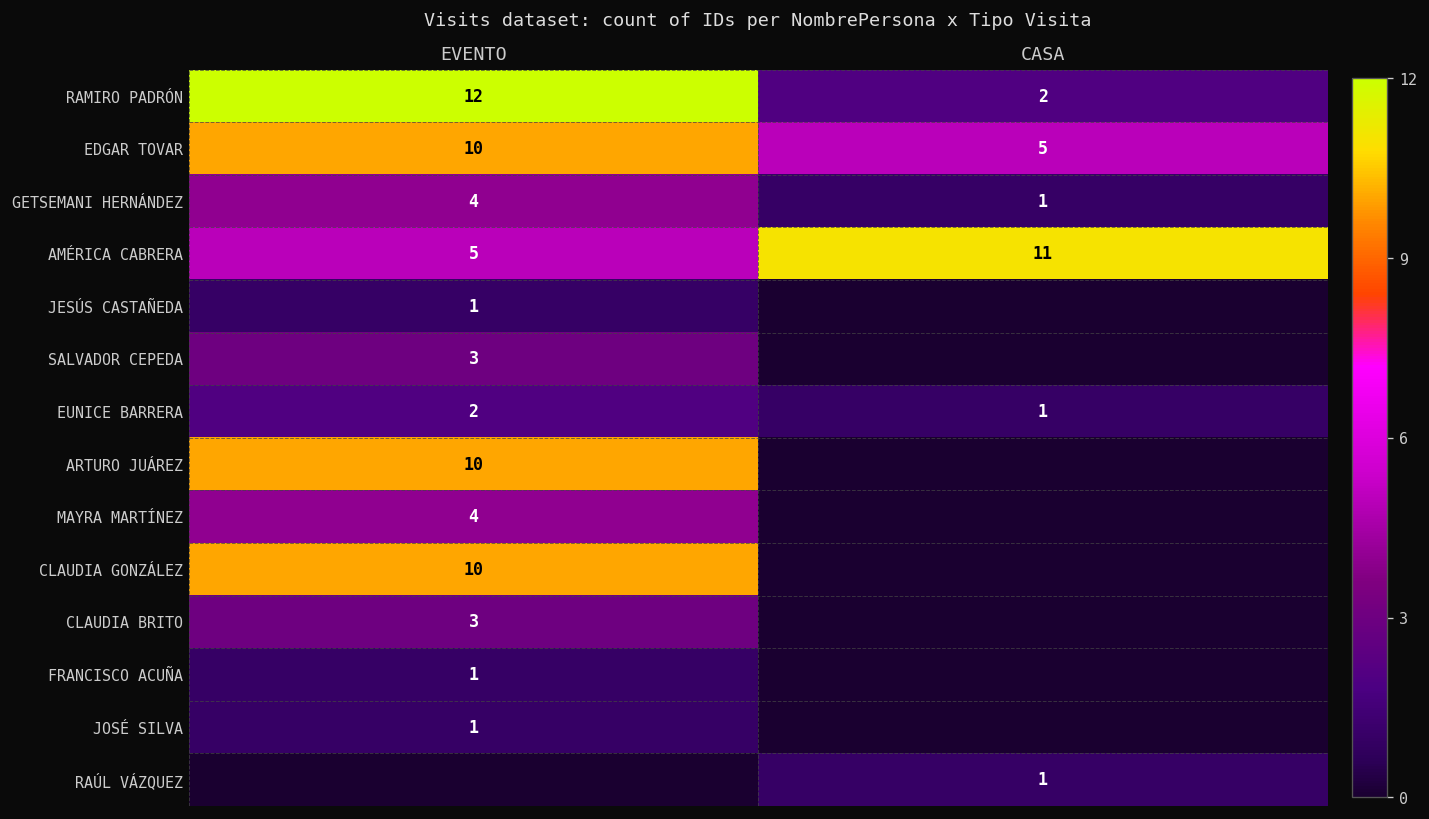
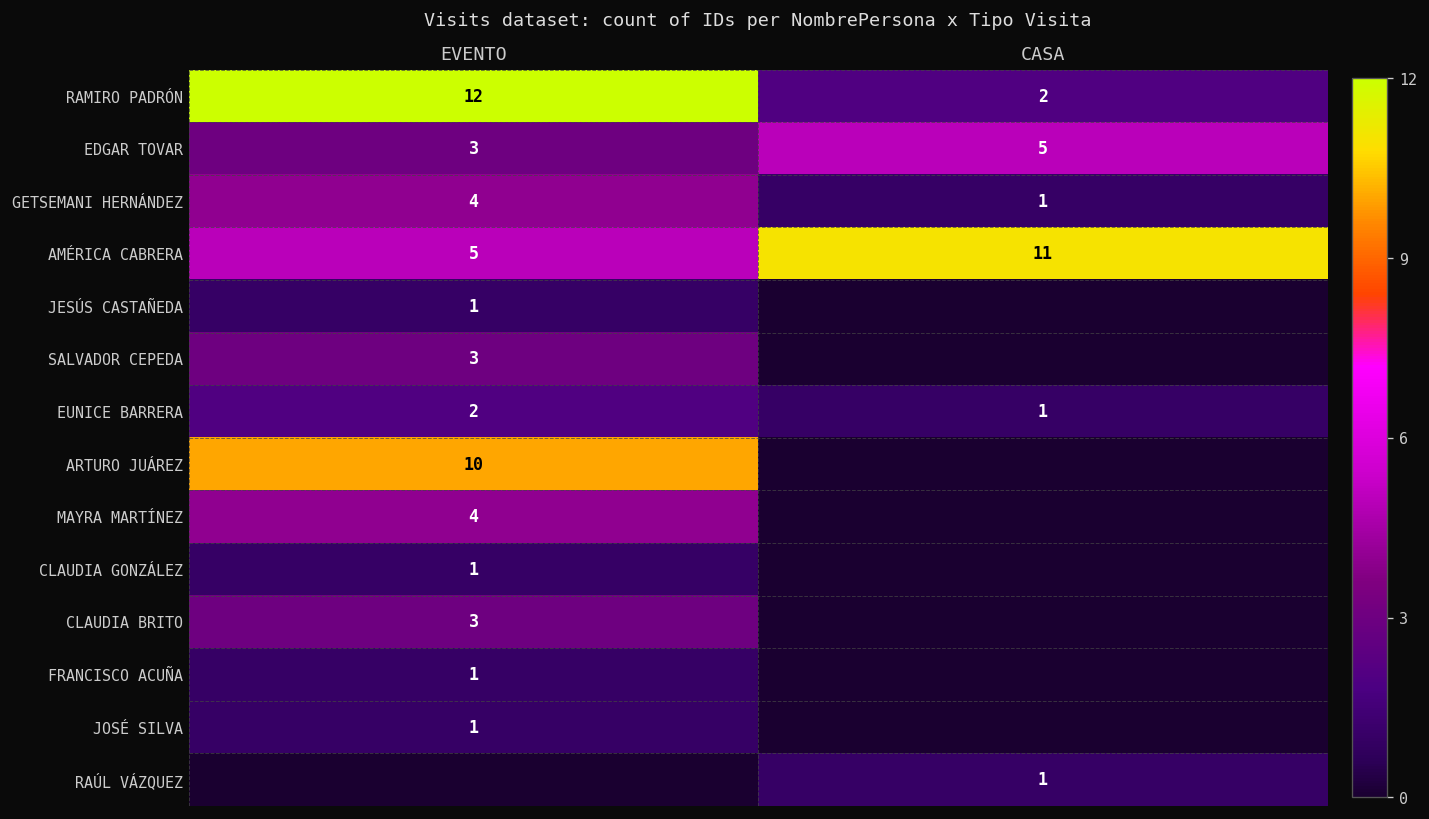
EDGAR TOVAR, EVENTO: 10 -> 3
CLAUDIA GONZÁLEZ, EVENTO: 10 -> 1
